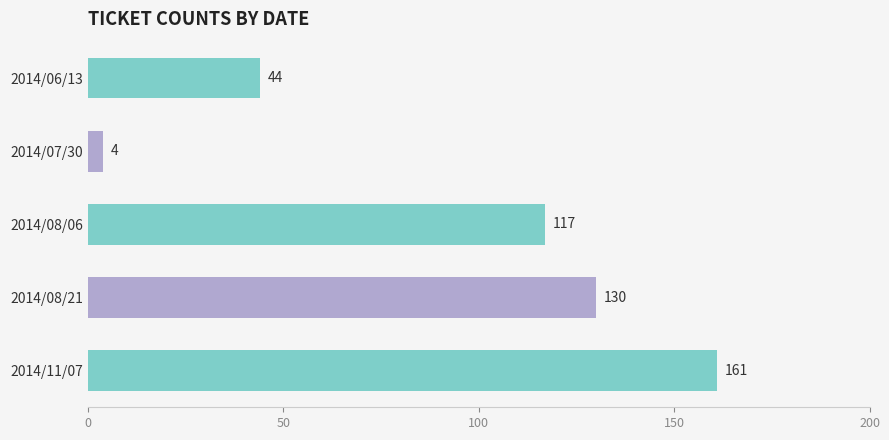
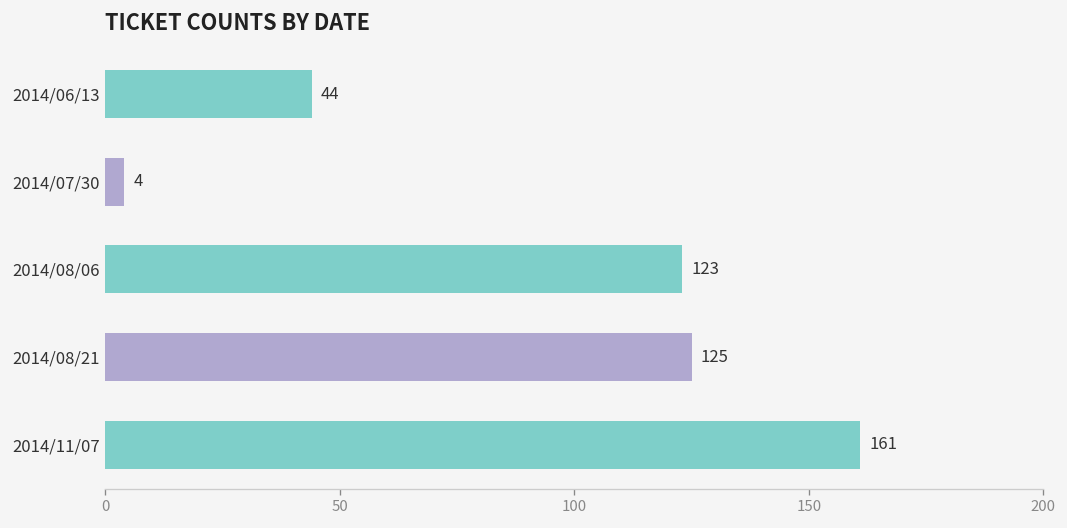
2014/08/06: 117 -> 123
2014/08/21: 130 -> 125
